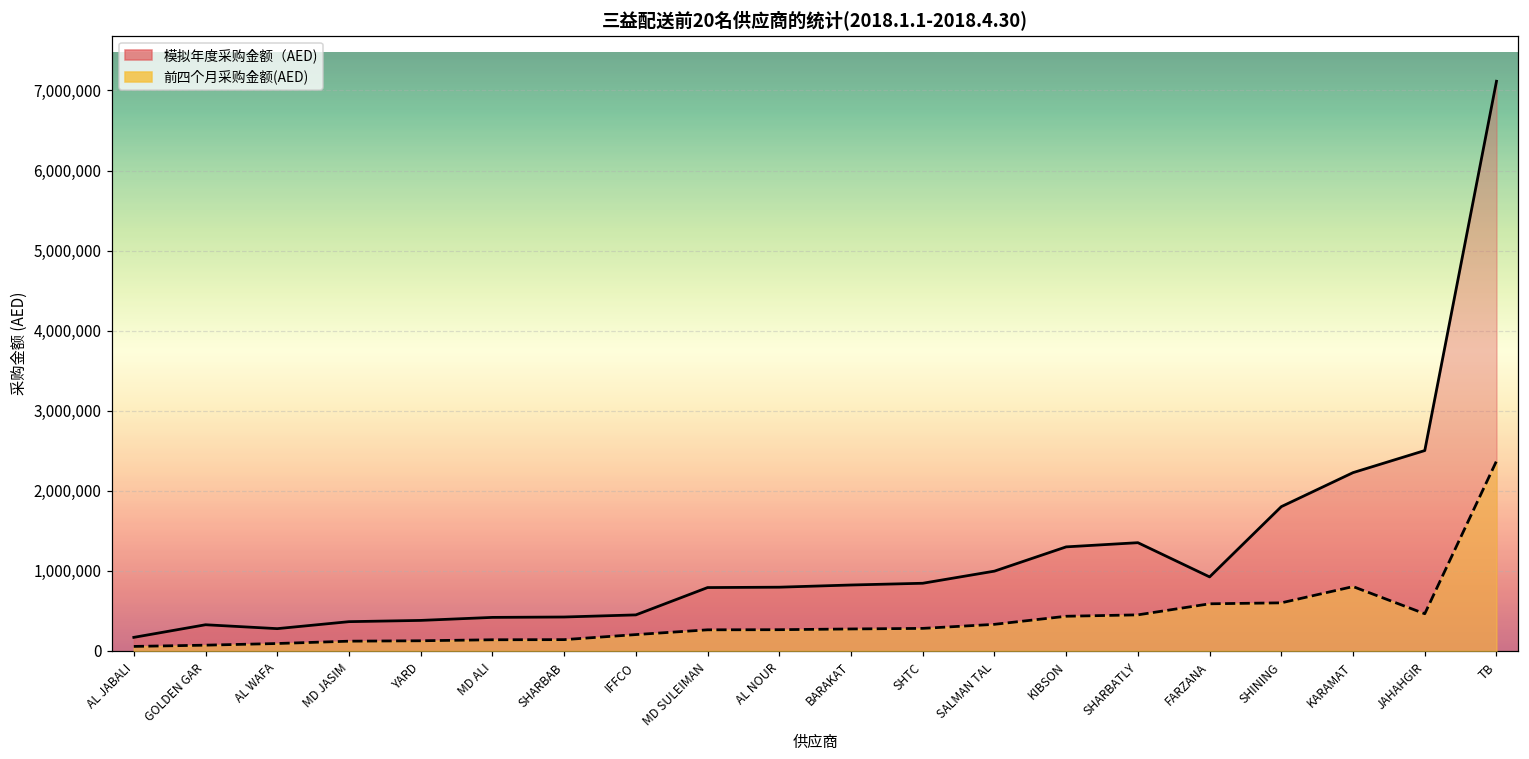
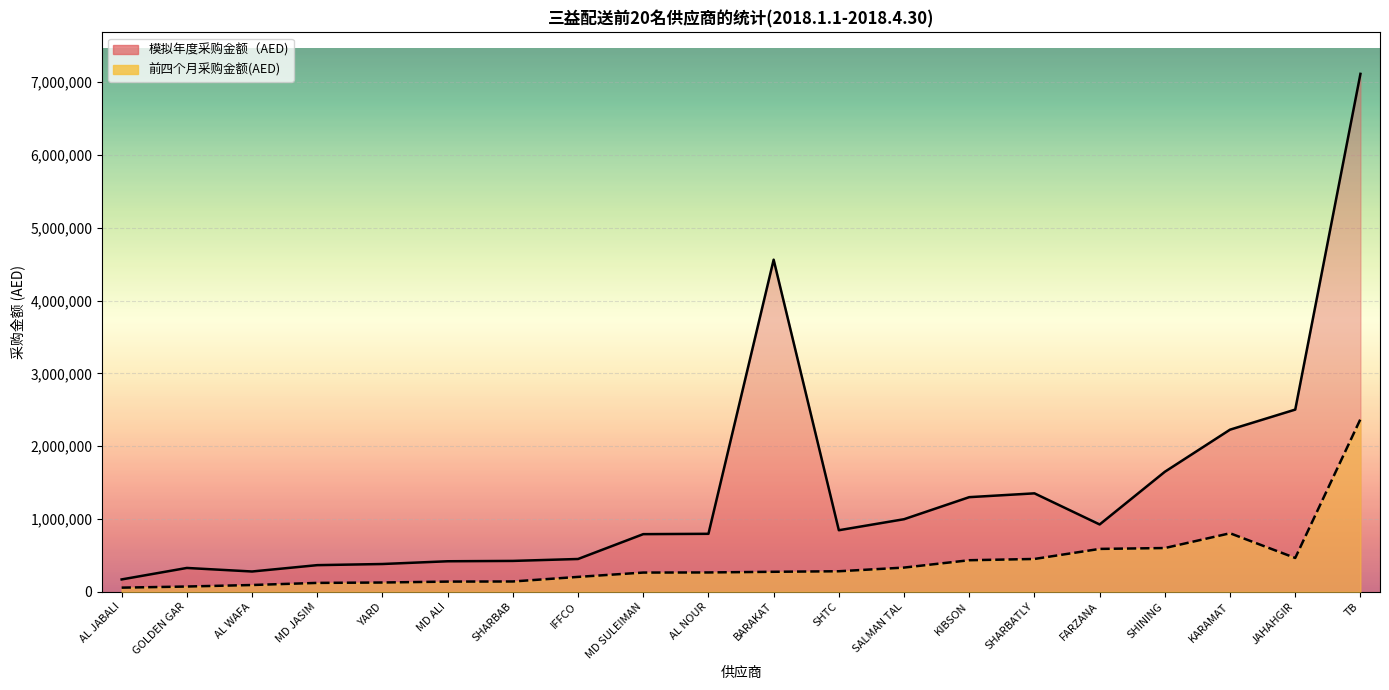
模拟年度采购金额（AED), BARAKAT: 800,000 -> 4,600,000
模拟年度采购金额（AED), SHINING: 1,800,000 -> 1,600,000
